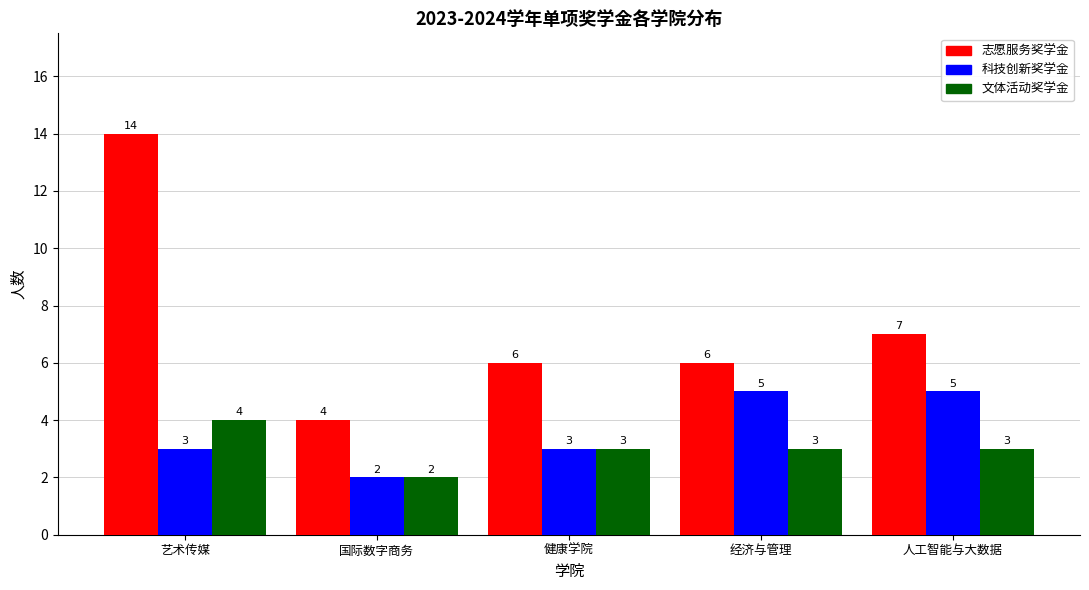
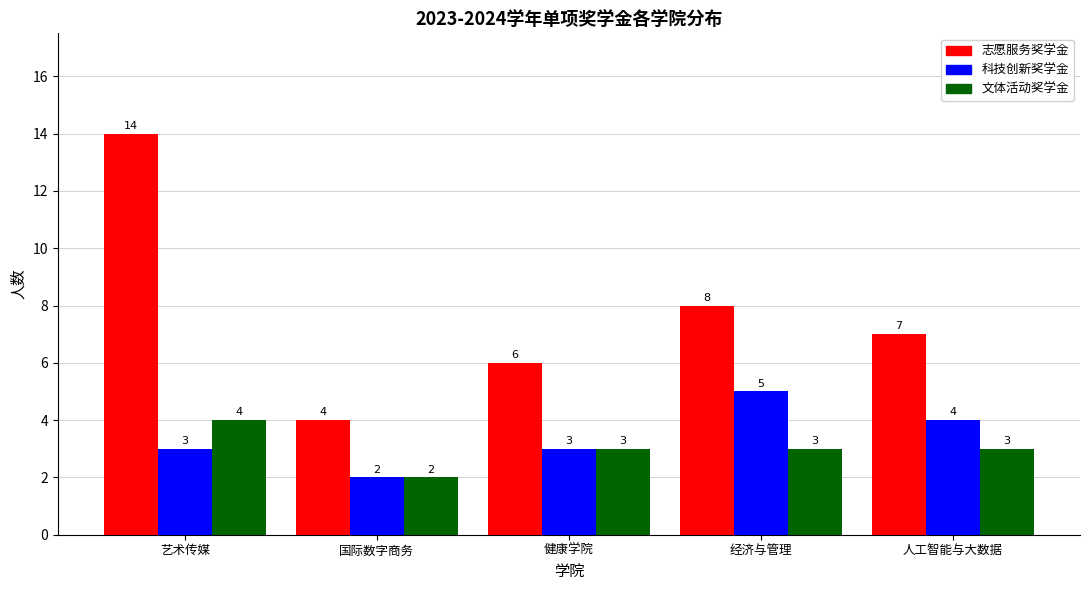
志愿服务奖学金, 经济与管理: 6 -> 8
科技创新奖学金, 人工智能与大数据: 5 -> 4
